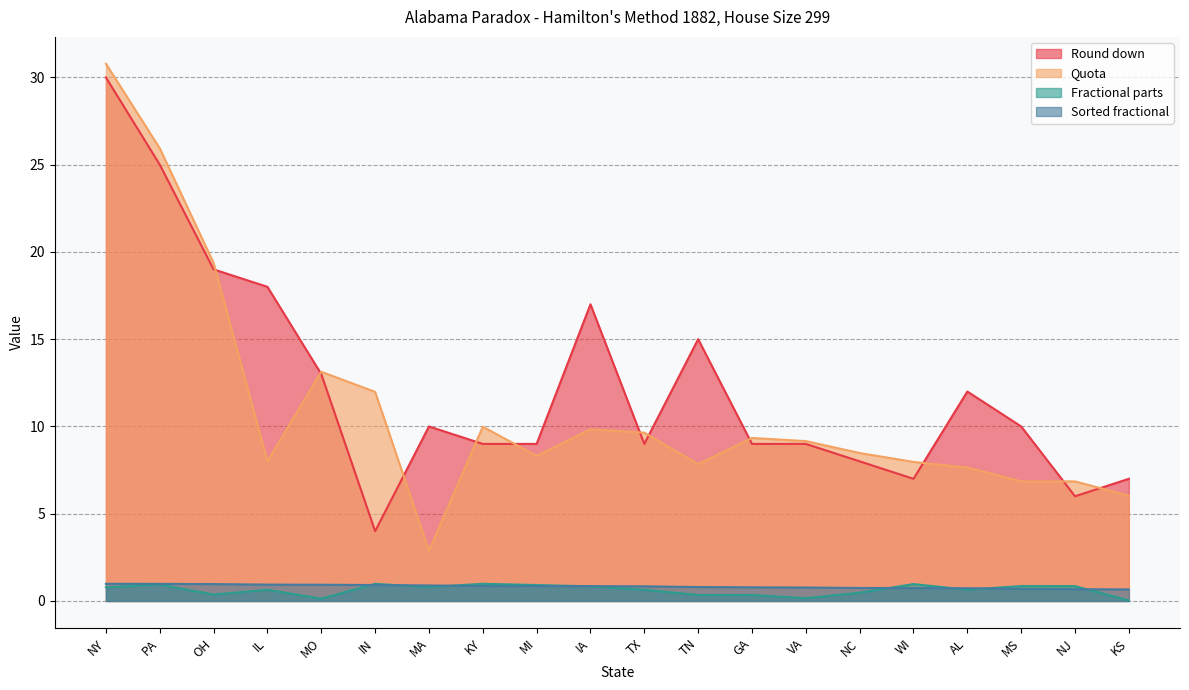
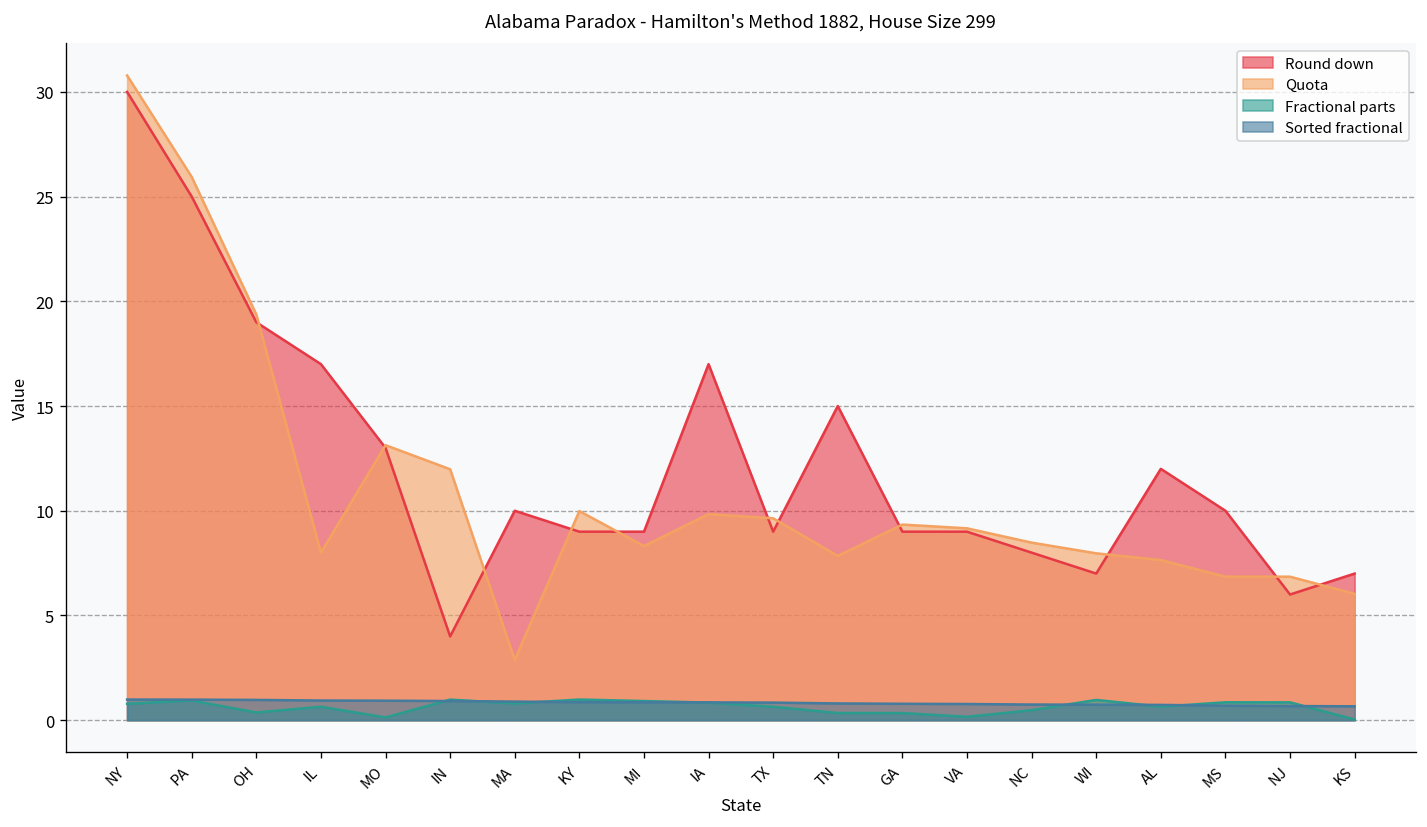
Round down, IL: 18 -> 17
